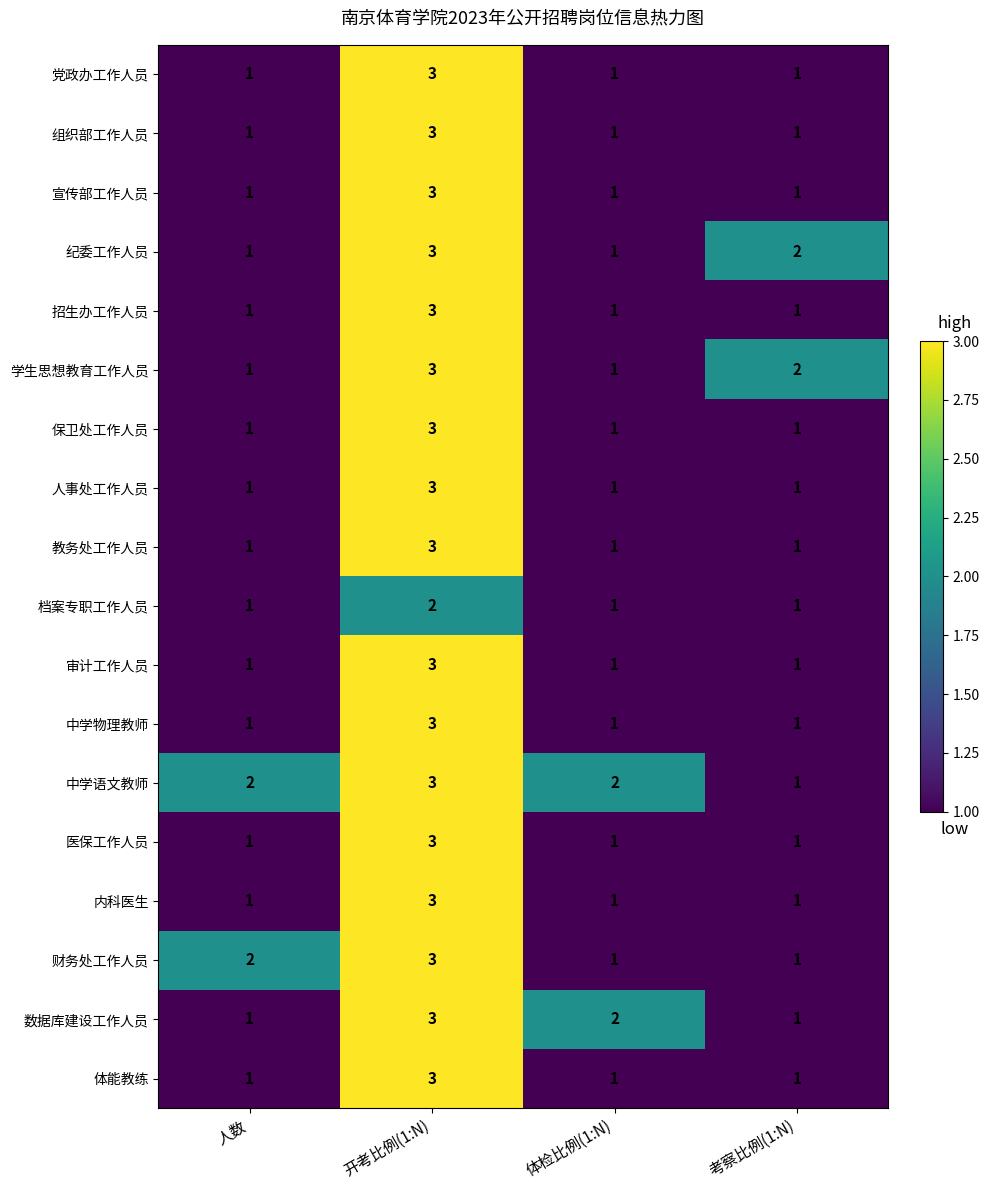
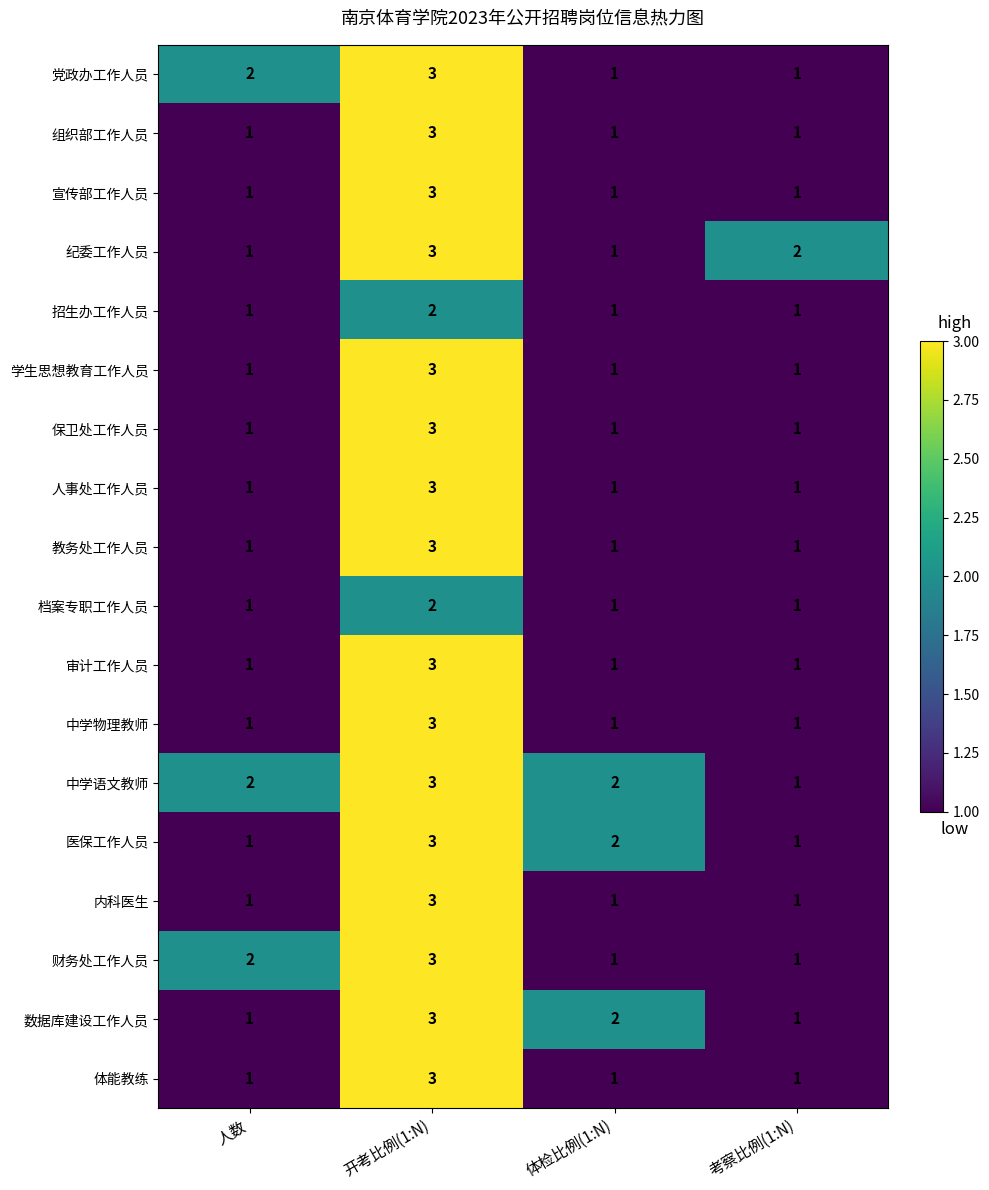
党政办工作人员, 人数: 1 -> 2
招生办工作人员, 开考比例(1:N): 3 -> 2
学生思想教育工作人员, 考察比例(1:N): 2 -> 1
医保工作人员, 体检比例(1:N): 1 -> 2
